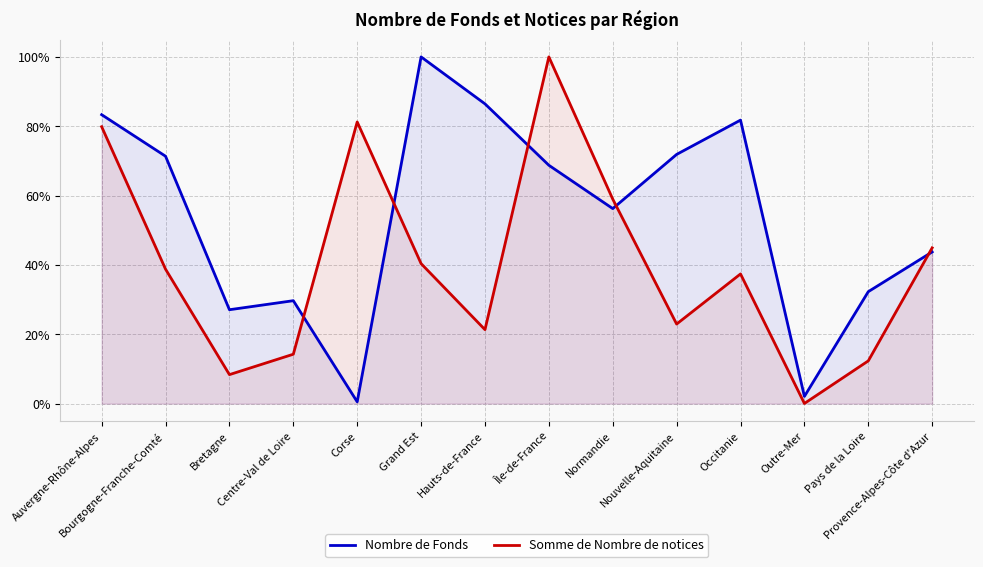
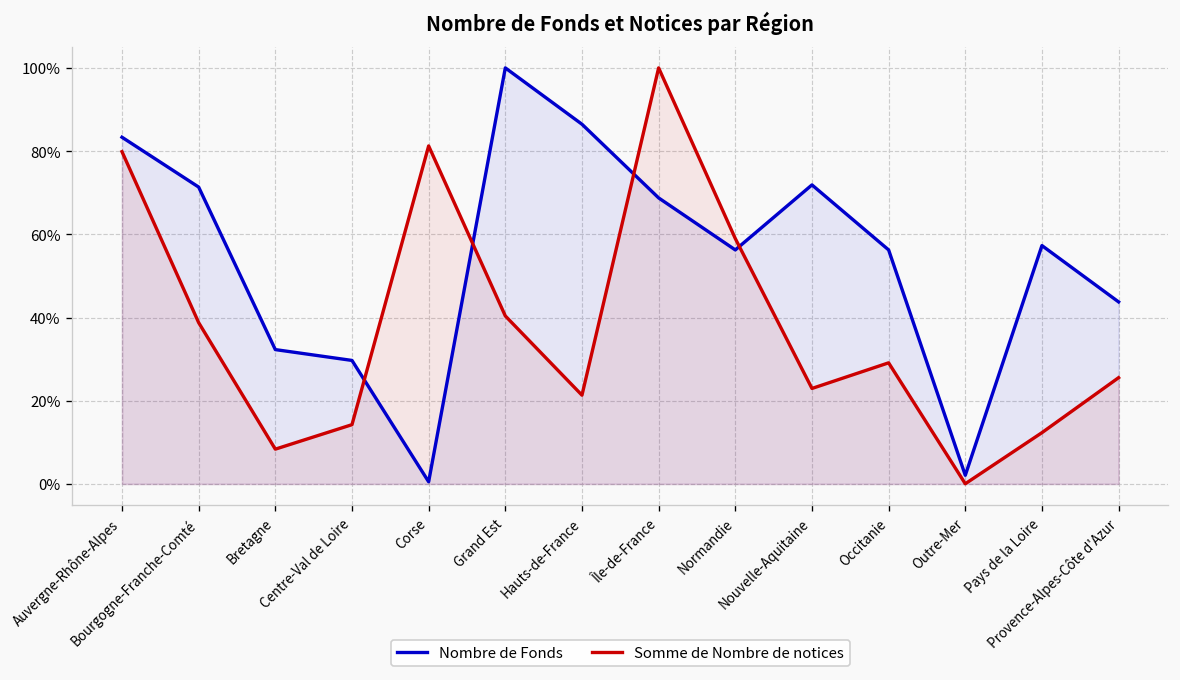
Nombre de Fonds, Bretagne: 27% -> 32%
Nombre de Fonds, Occitanie: 82% -> 56%
Somme de Nombre de notices, Occitanie: 37% -> 29%
Nombre de Fonds, Pays de la Loire: 32% -> 57%
Somme de Nombre de notices, Provence-Alpes-Côte d'Azur: 45% -> 26%
